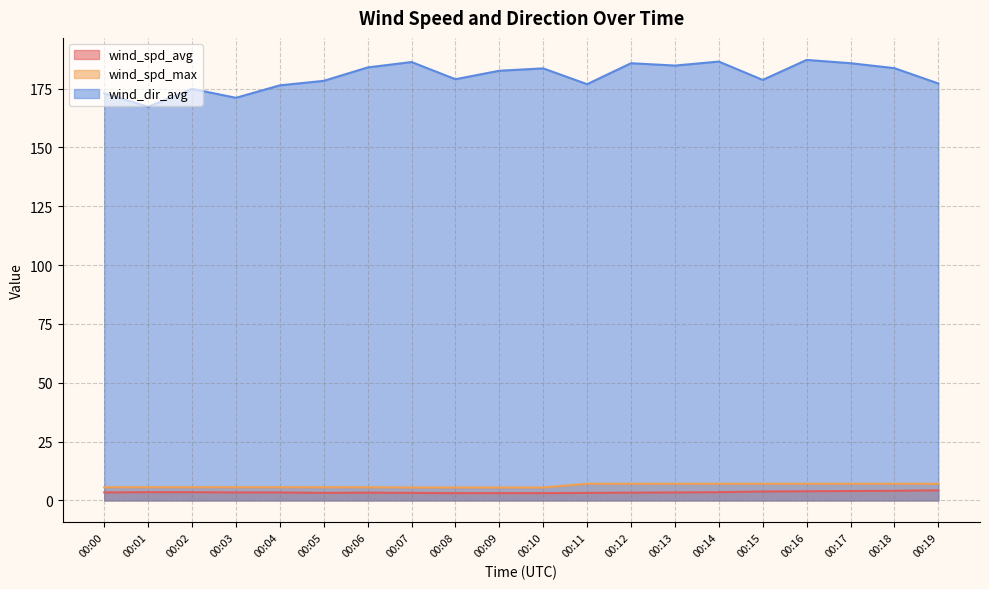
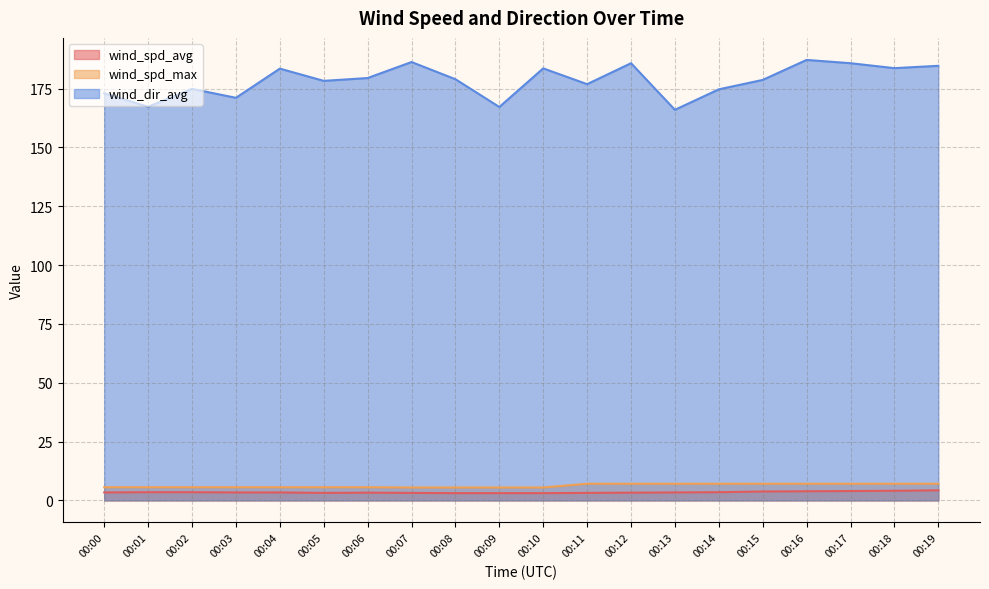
wind_dir_avg, 00:04: 176 -> 184
wind_dir_avg, 00:06: 184 -> 180
wind_dir_avg, 00:09: 183 -> 167
wind_dir_avg, 00:13: 185 -> 166
wind_dir_avg, 00:14: 187 -> 175
wind_dir_avg, 00:19: 177 -> 185
